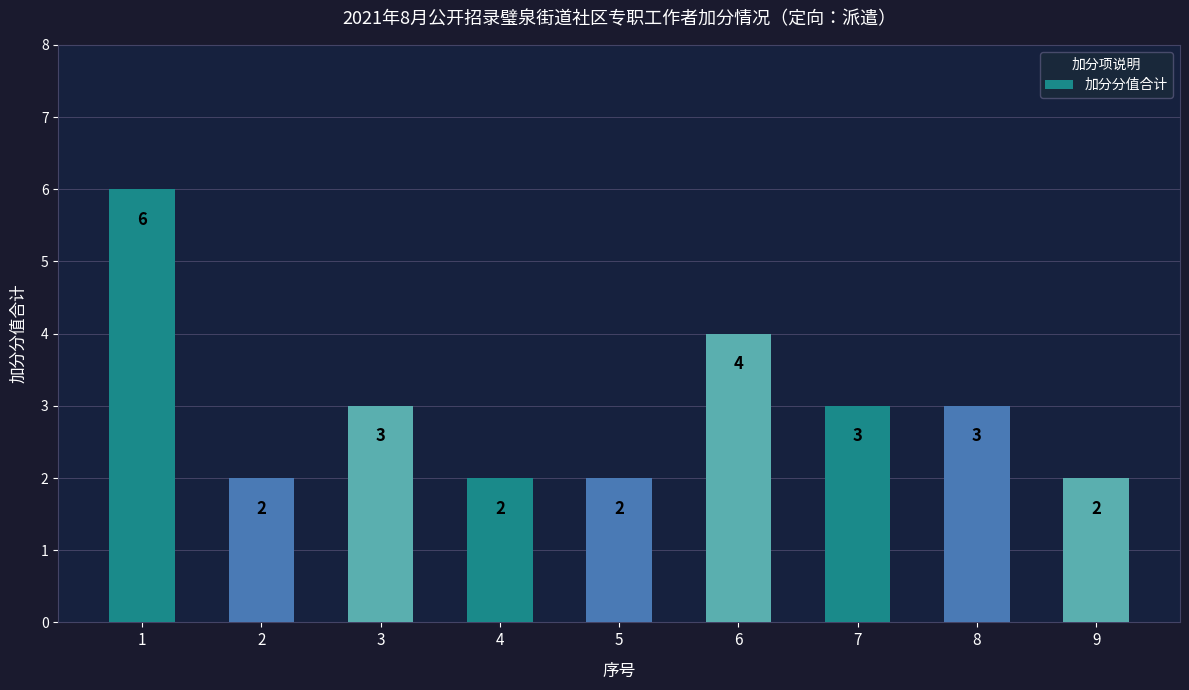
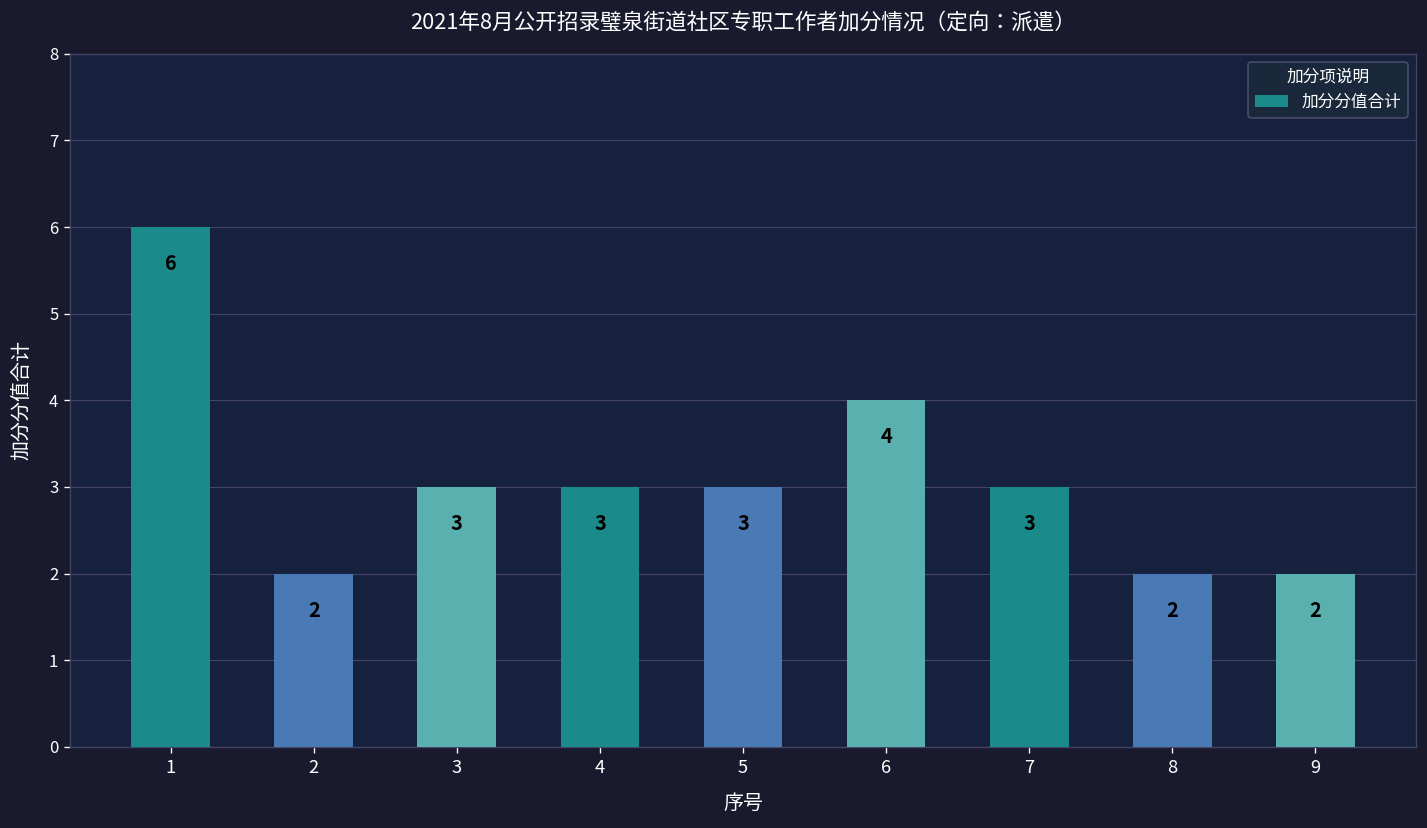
4: 2 -> 3
5: 2 -> 3
8: 3 -> 2
